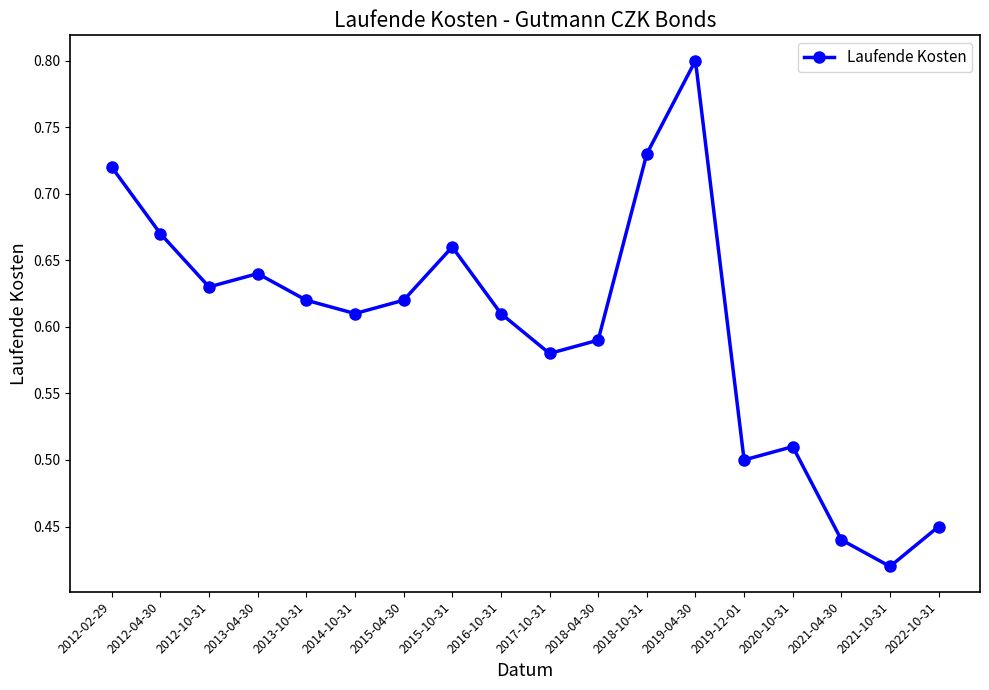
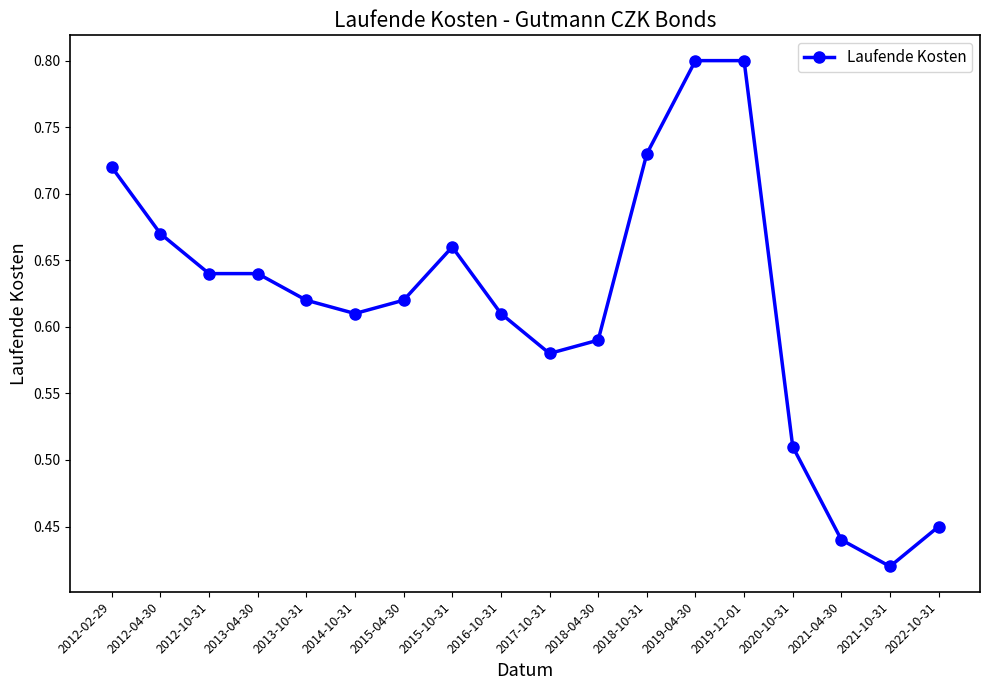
2012-10-31: 0.63 -> 0.64
2019-12-01: 0.5 -> 0.8
